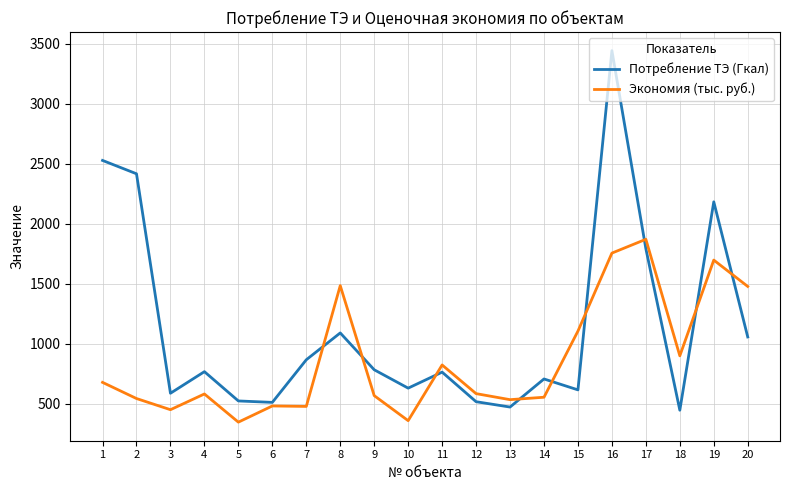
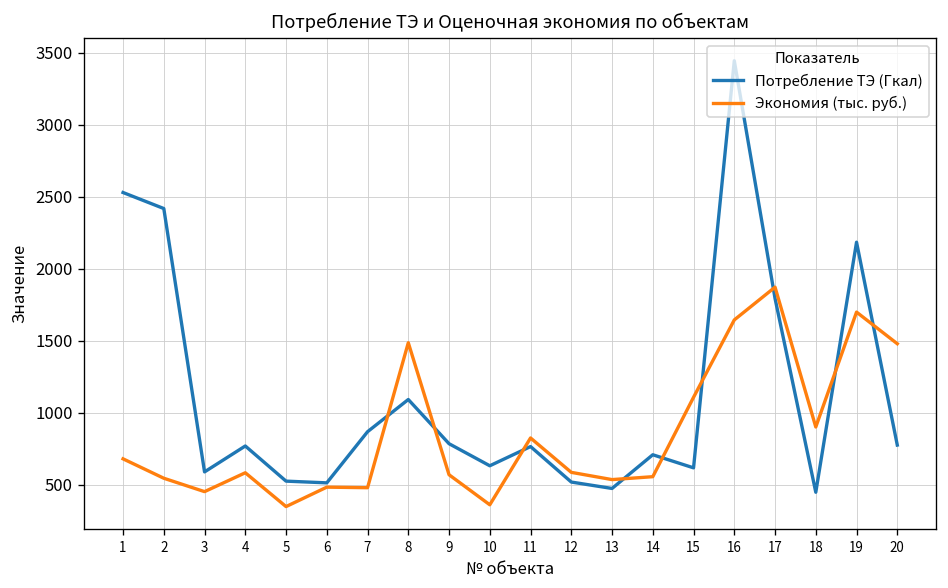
Экономия (тыс. руб.), 16: 1760 -> 1640
Потребление ТЭ (Гкал), 20: 1060 -> 780
